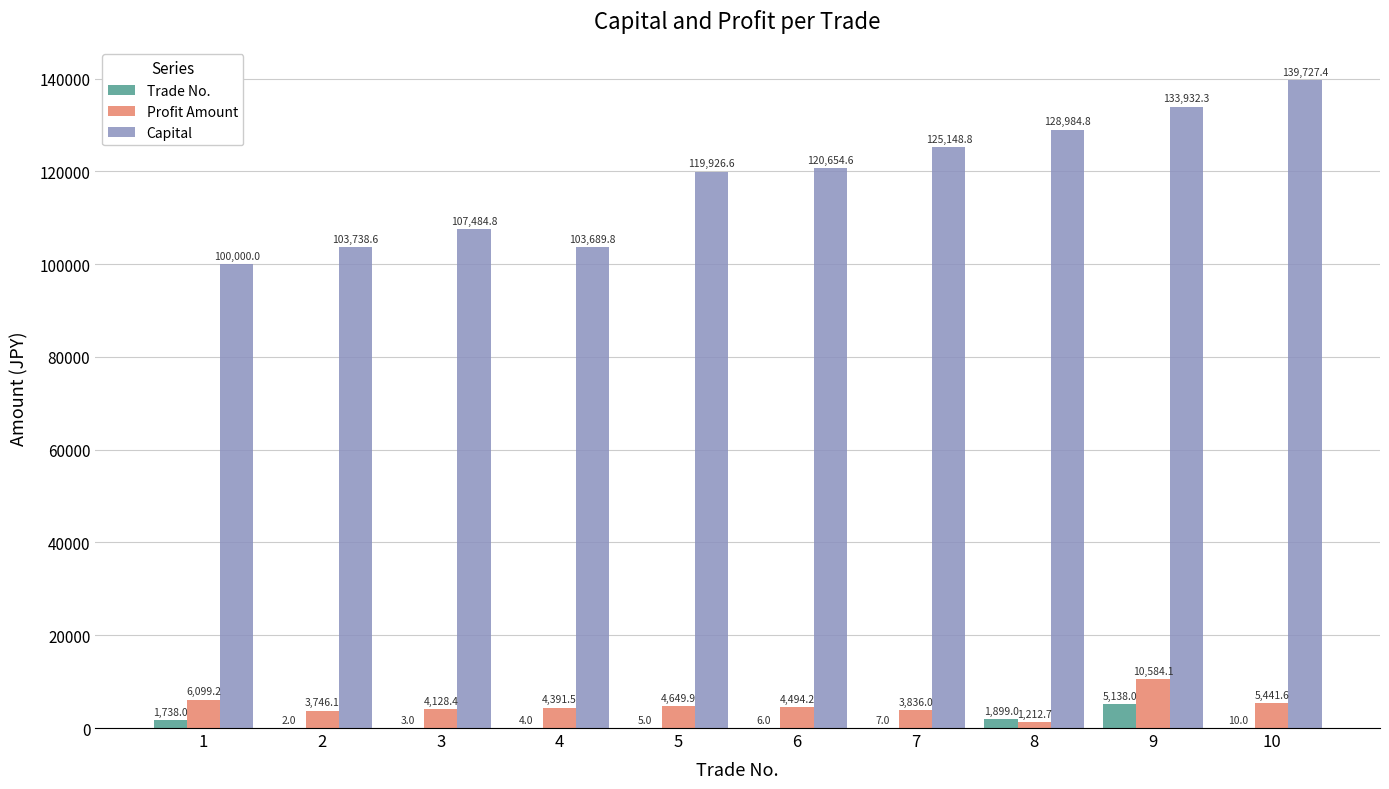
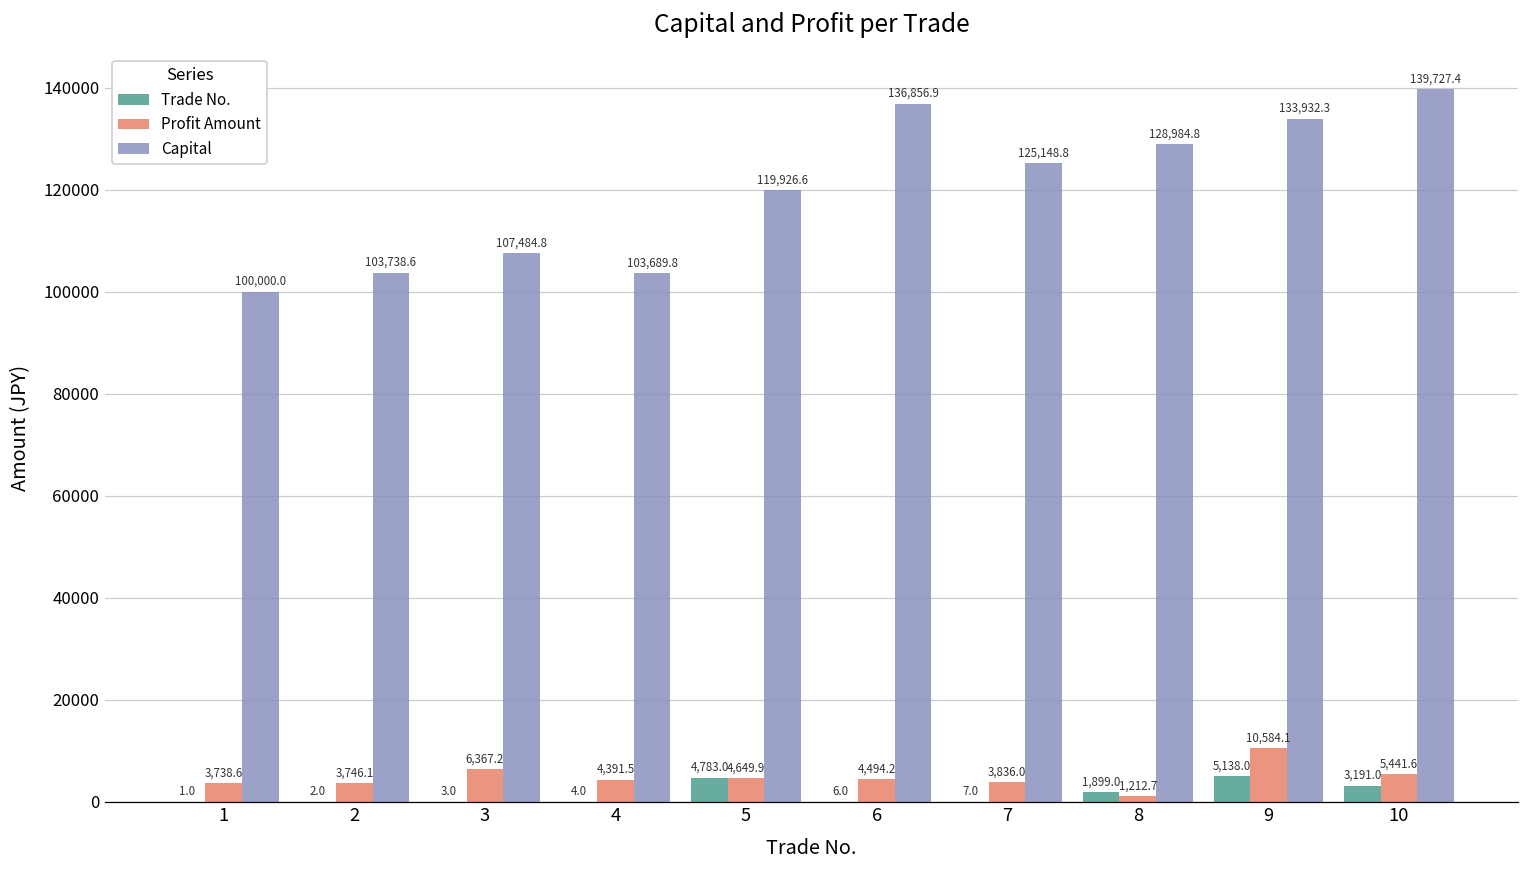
Trade No., 1: 1,738.0 -> 1.0
Profit Amount, 1: 6,099.2 -> 3,738.6
Profit Amount, 3: 4,128.4 -> 6,367.2
Trade No., 5: 5.0 -> 4,783.0
Capital, 6: 120,654.6 -> 136,856.9
Trade No., 10: 10.0 -> 3,191.0
